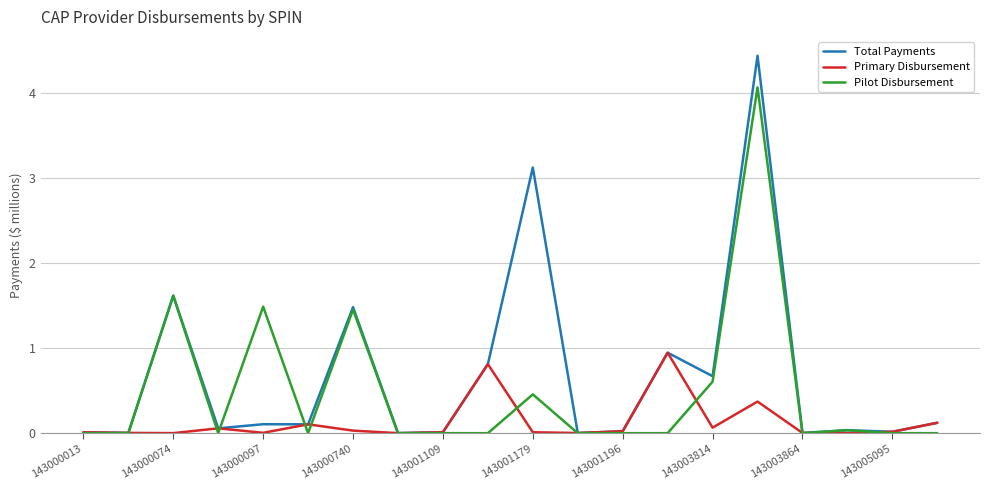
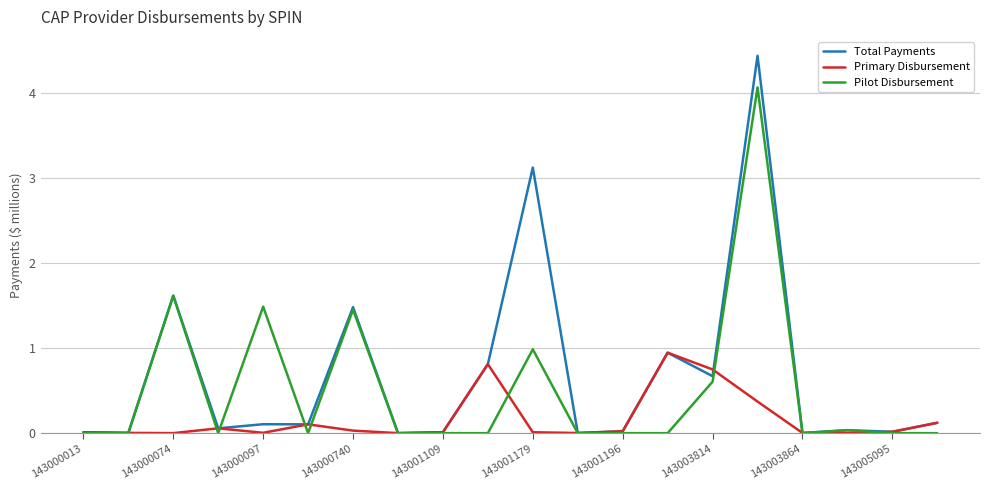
Pilot Disbursement, 143001179: 0.5 -> 1.0
Primary Disbursement, 143003814: 0.1 -> 0.7
